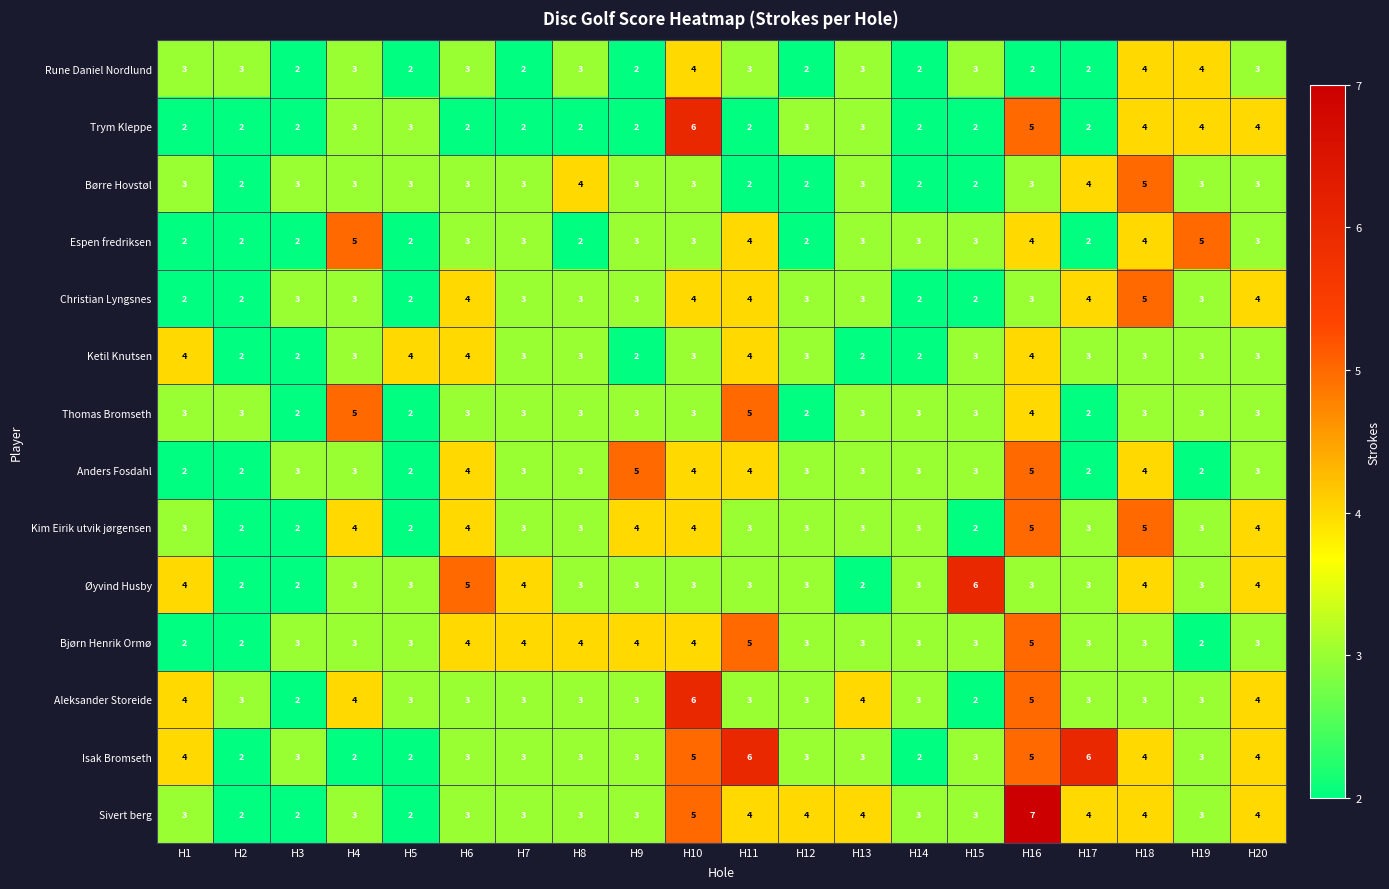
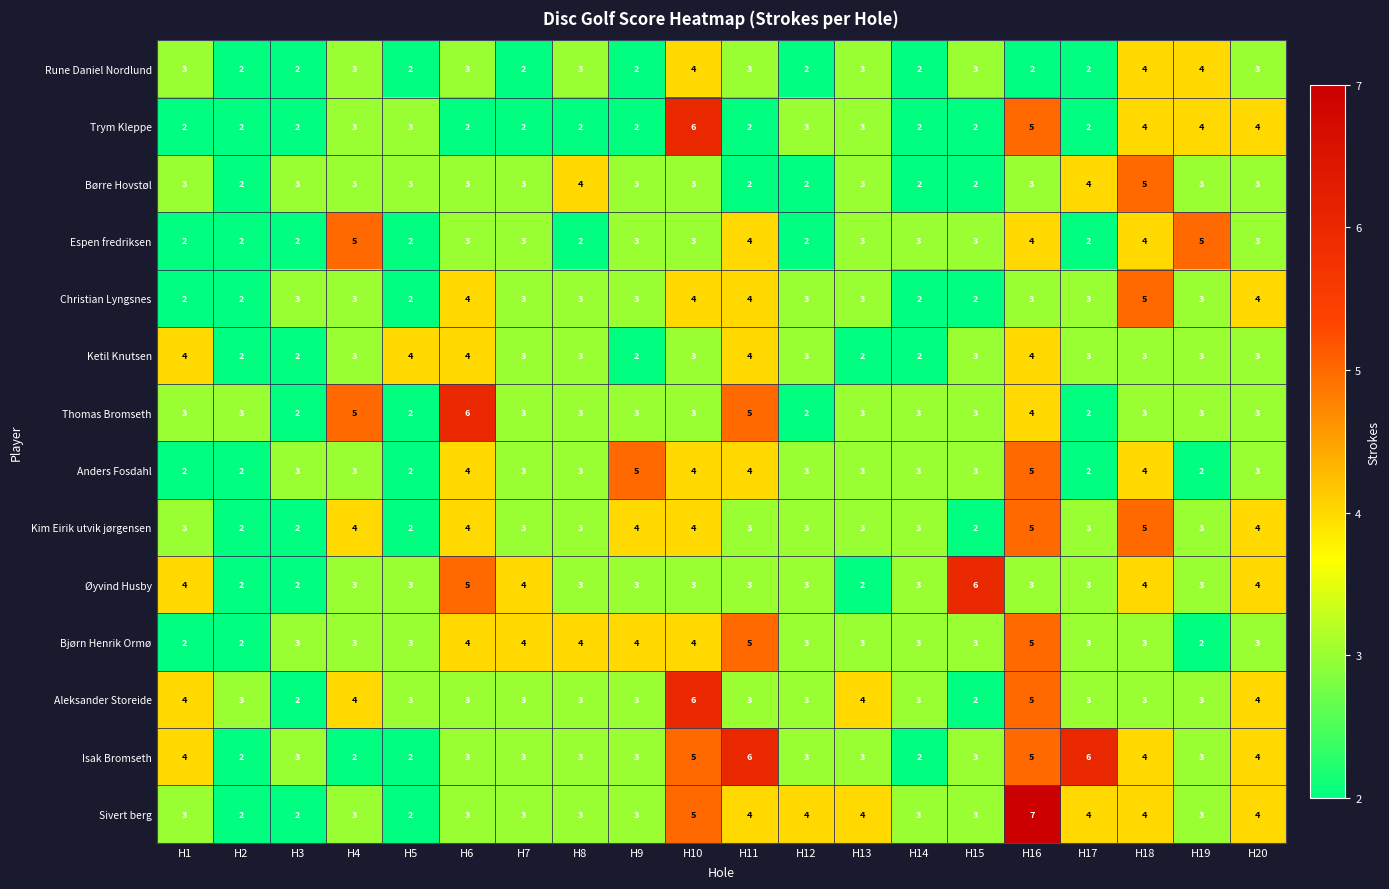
Rune Daniel Nordlund, H2: 3 -> 2
Christian Lyngsnes, H17: 4 -> 3
Thomas Bromseth, H6: 3 -> 6
